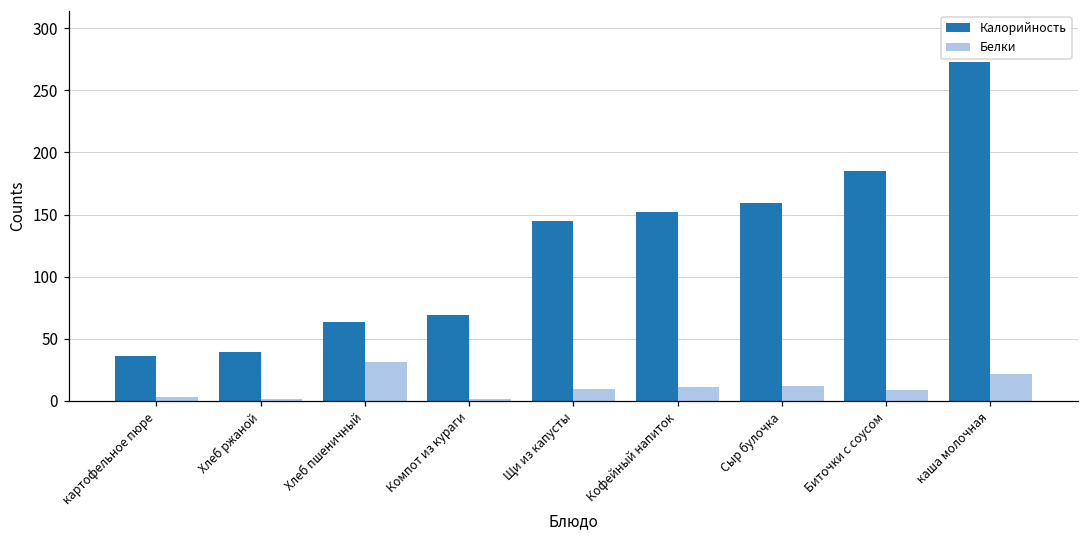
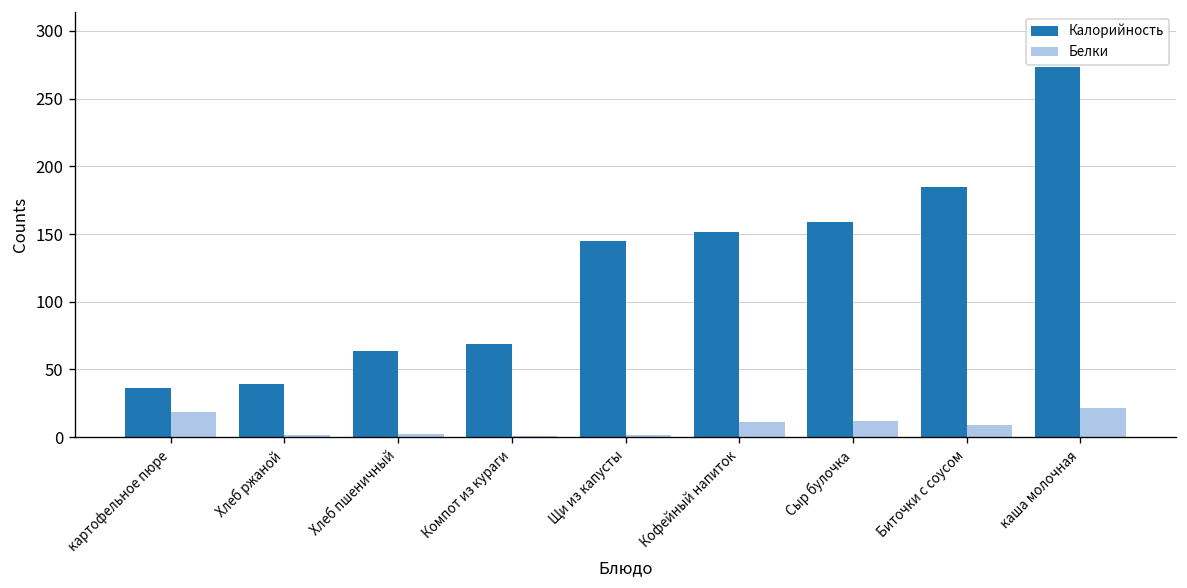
Белки, картофельное пюре: 3 -> 19
Белки, Хлеб пшеничный: 31 -> 2
Белки, Щи из капусты: 9 -> 1
